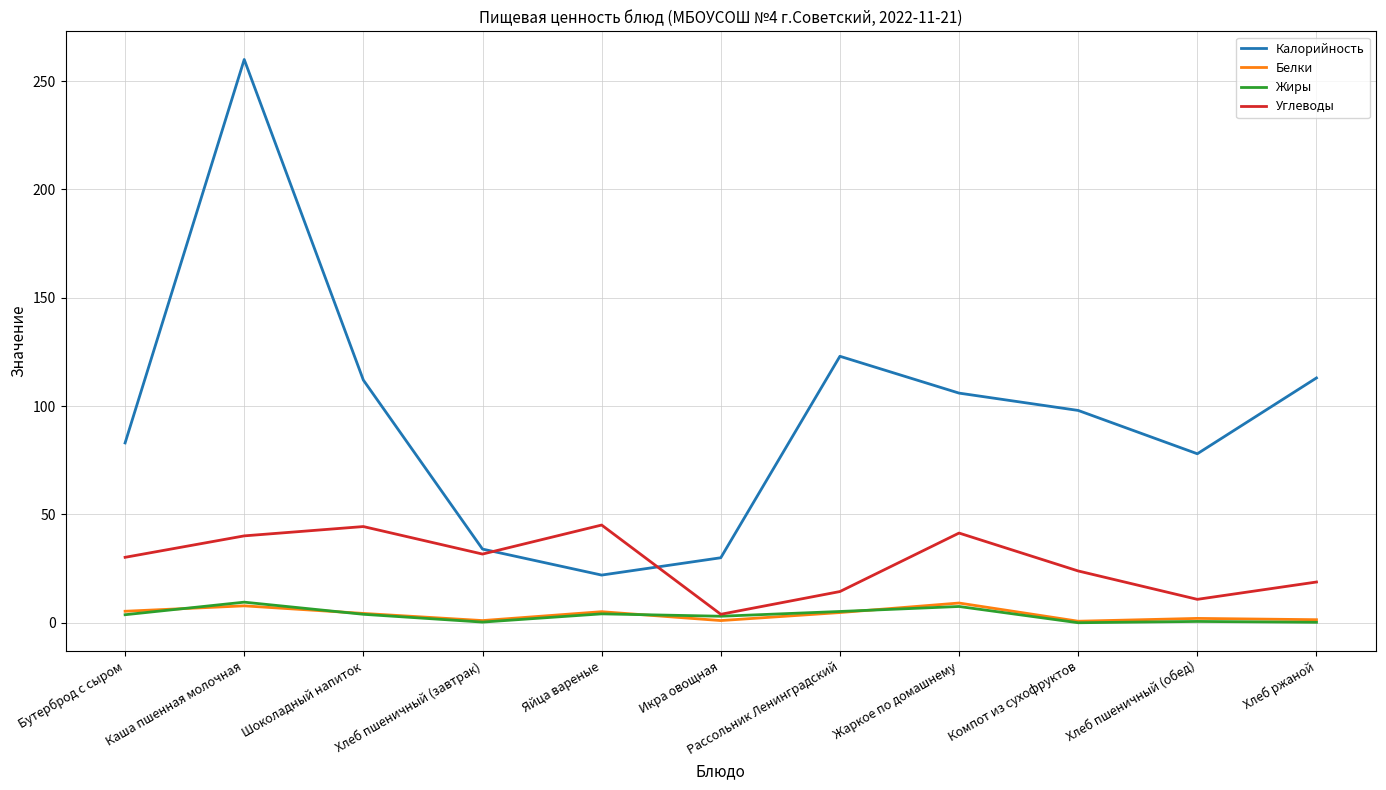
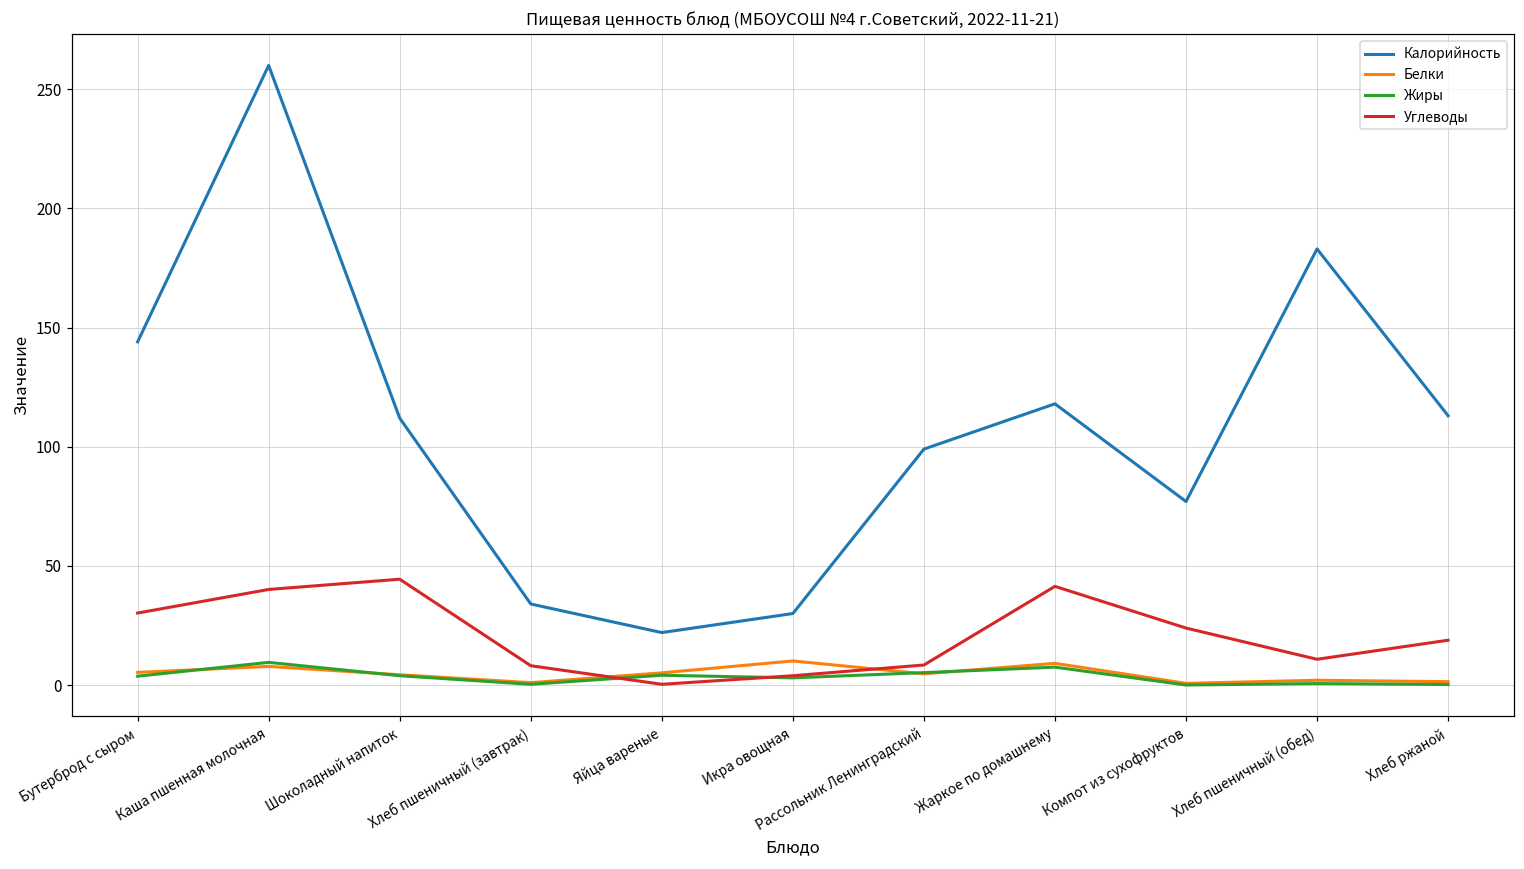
Калорийность, Бутерброд с сыром: 83 -> 144
Углеводы, Хлеб пшеничный (завтрак): 32 -> 8
Углеводы, Яйца вареные: 45 -> 0
Белки, Икра овощная: 1 -> 10
Калорийность, Рассольник Ленинградский: 123 -> 99
Углеводы, Рассольник Ленинградский: 14 -> 8
Калорийность, Жаркое по домашнему: 106 -> 118
Калорийность, Компот из сухофруктов: 98 -> 77
Калорийность, Хлеб пшеничный (обед): 78 -> 183
